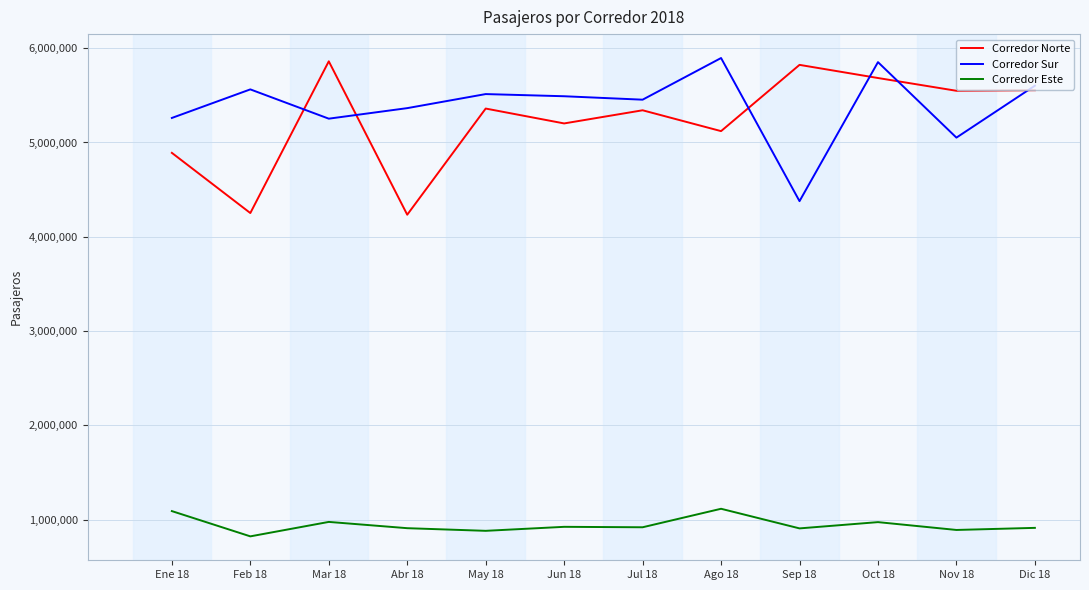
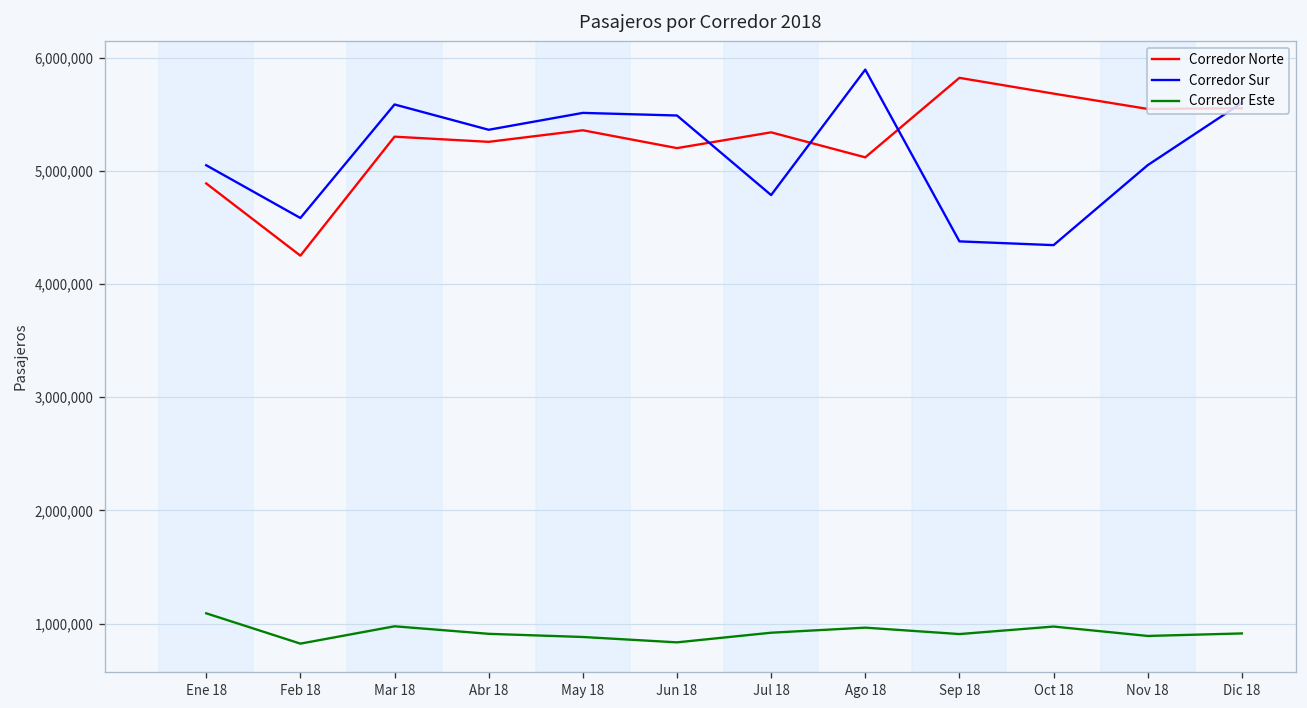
Corredor Sur, Ene 18: 5,300,000 -> 5,100,000
Corredor Sur, Feb 18: 5,600,000 -> 4,600,000
Corredor Norte, Mar 18: 5,900,000 -> 5,300,000
Corredor Sur, Mar 18: 5,300,000 -> 5,600,000
Corredor Norte, Abr 18: 4,200,000 -> 5,300,000
Corredor Este, Jun 18: 900,000 -> 800,000
Corredor Sur, Jul 18: 5,500,000 -> 4,800,000
Corredor Este, Ago 18: 1,100,000 -> 1,000,000
Corredor Sur, Oct 18: 5,900,000 -> 4,300,000
